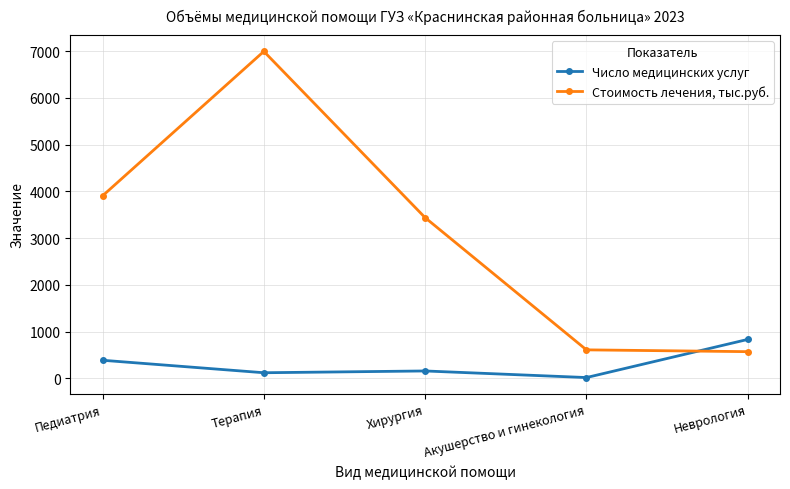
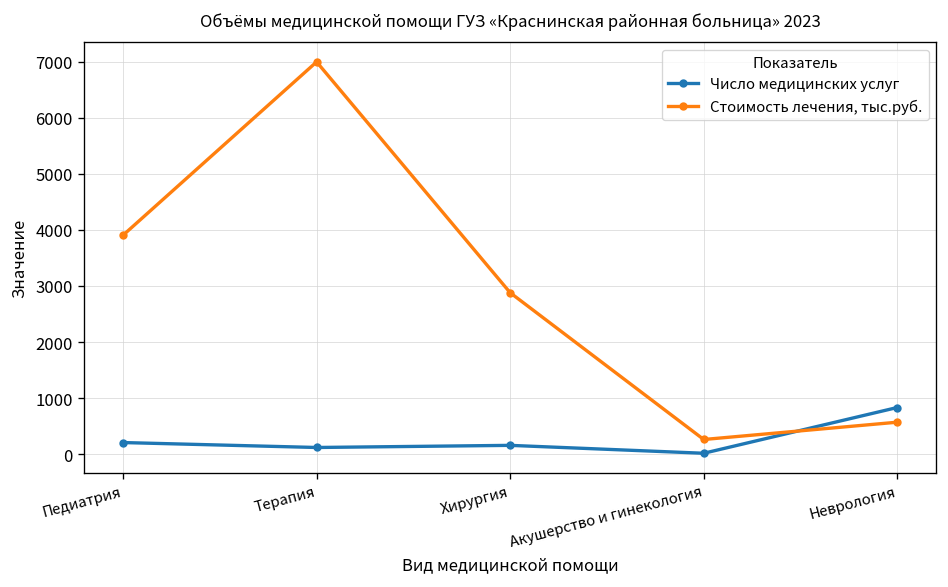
Число медицинских услуг, Педиатрия: 400 -> 200
Стоимость лечения, тыс.руб., Хирургия: 3400 -> 2900
Стоимость лечения, тыс.руб., Акушерство и гинекология: 600 -> 300
